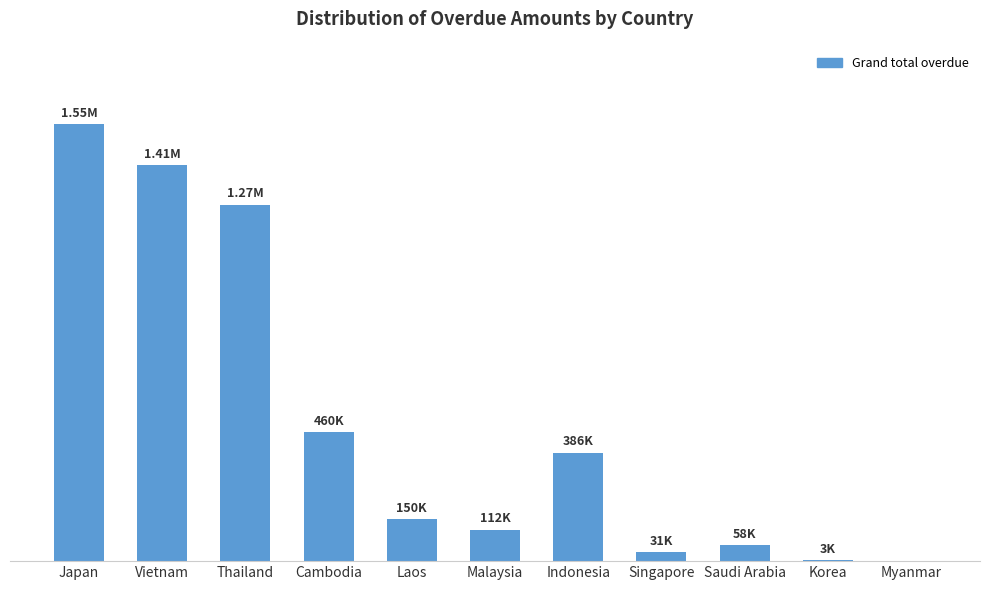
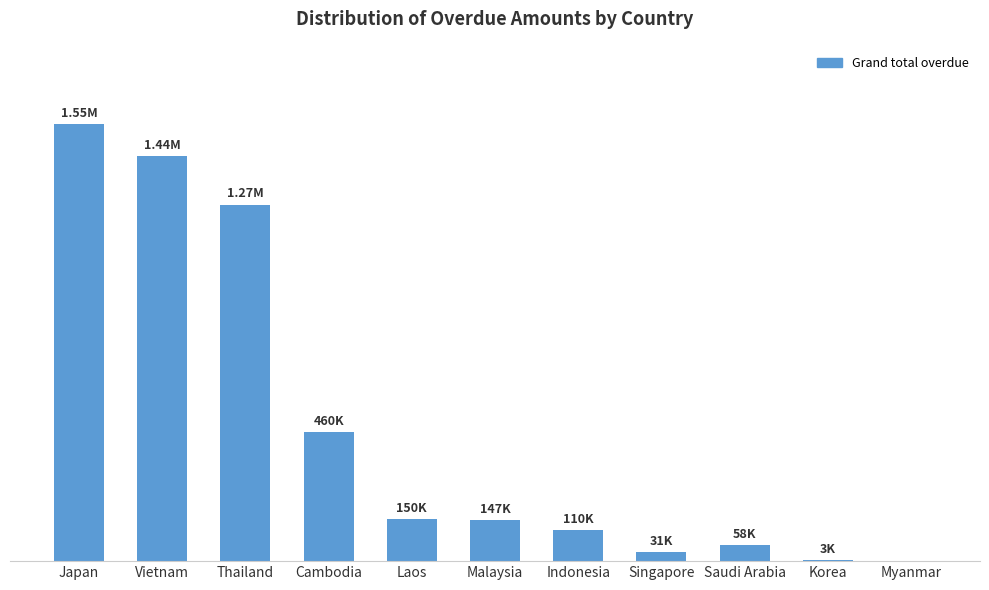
Vietnam: 1.41M -> 1.44M
Malaysia: 112K -> 147K
Indonesia: 386K -> 110K
